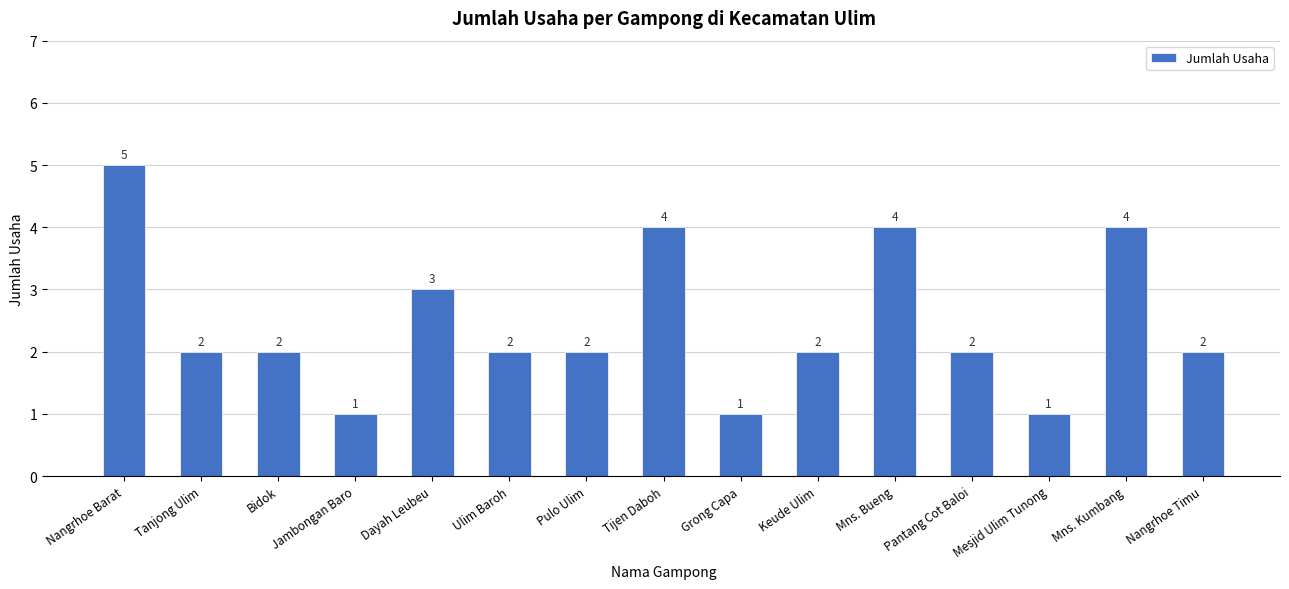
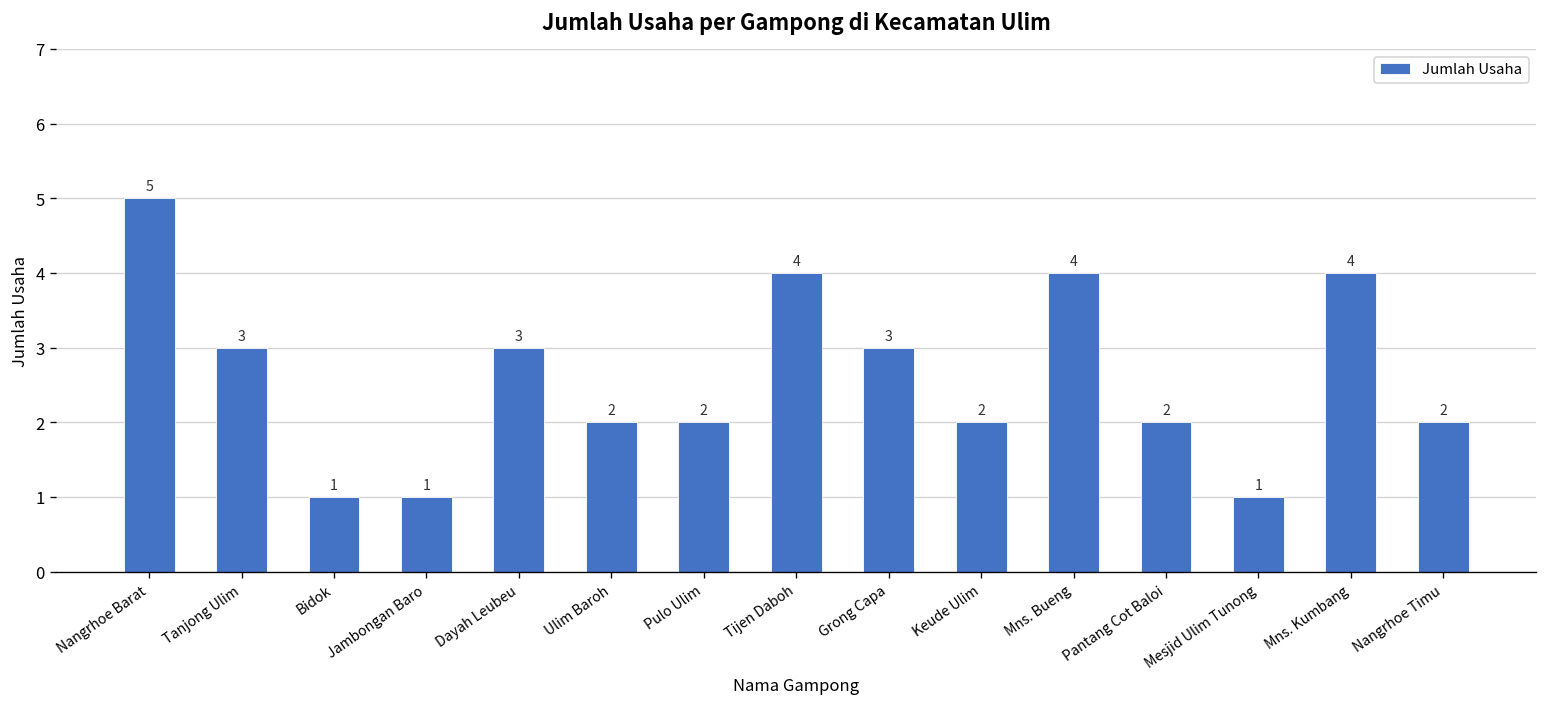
Tanjong Ulim: 2 -> 3
Bidok: 2 -> 1
Grong Capa: 1 -> 3
